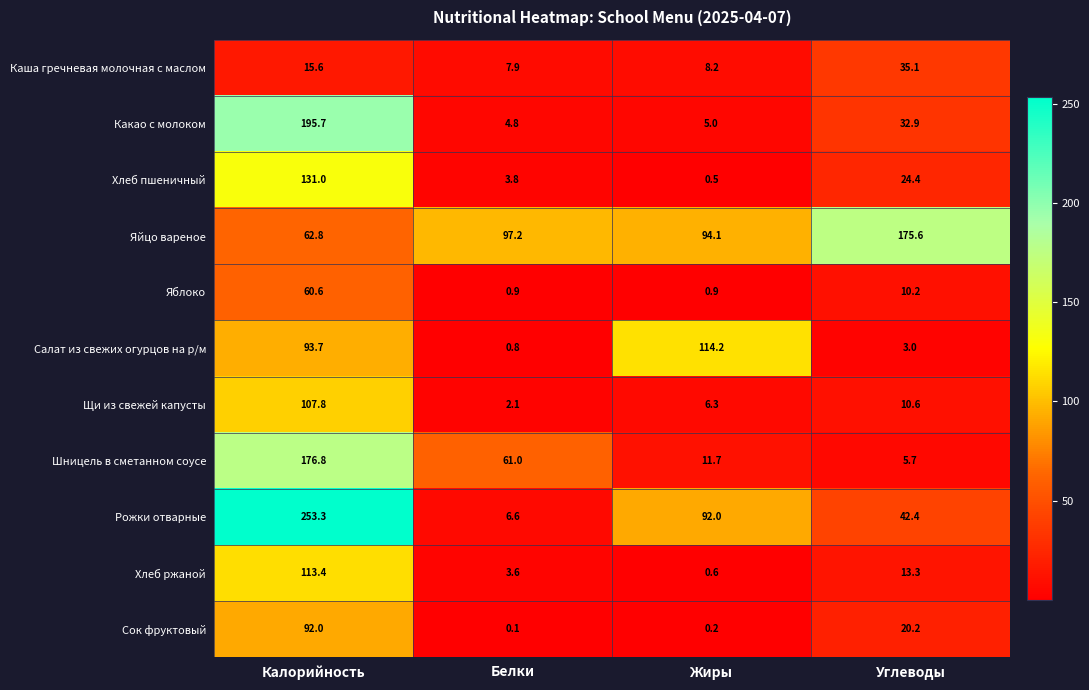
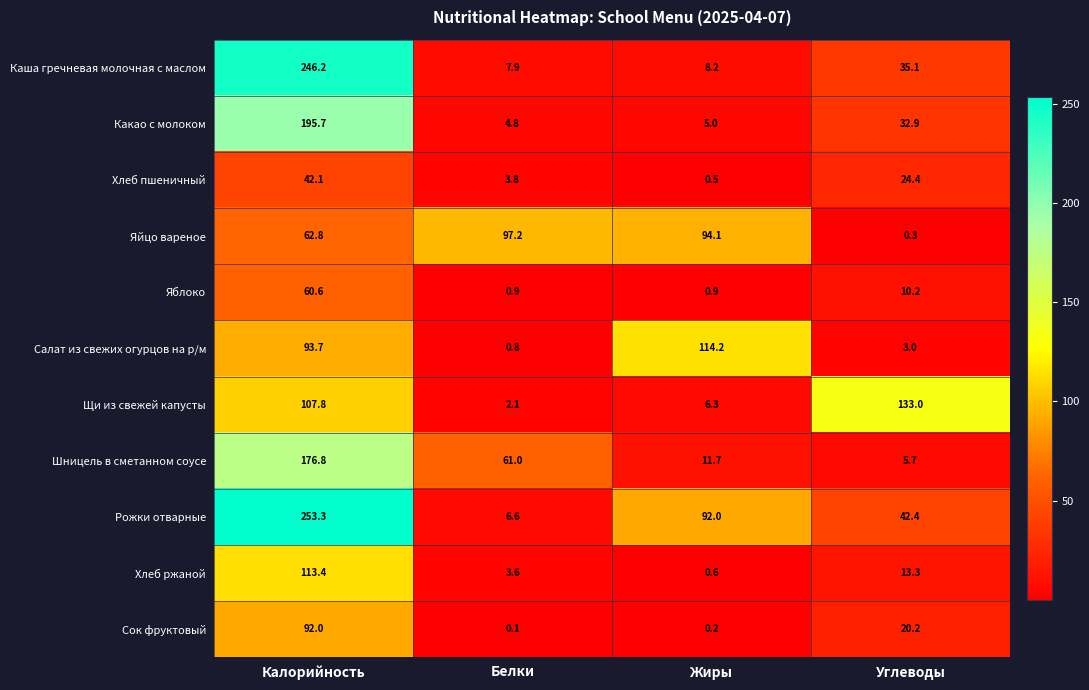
Каша гречневая молочная с маслом, Калорийность: 15.6 -> 246.2
Хлеб пшеничный, Калорийность: 131.0 -> 42.1
Яйцо вареное, Углеводы: 175.6 -> 0.3
Щи из свежей капусты, Углеводы: 10.6 -> 133.0
